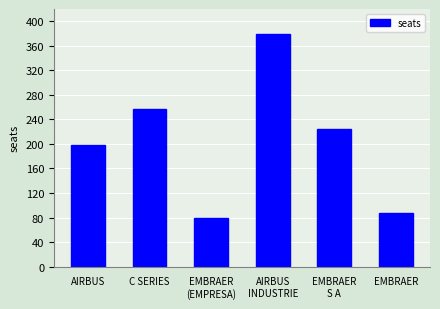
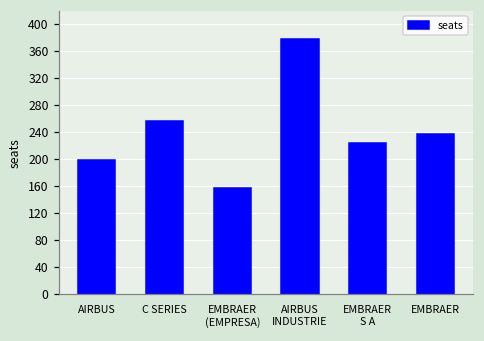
EMBRAER (EMPRESA): 80 -> 160
EMBRAER: 90 -> 240
